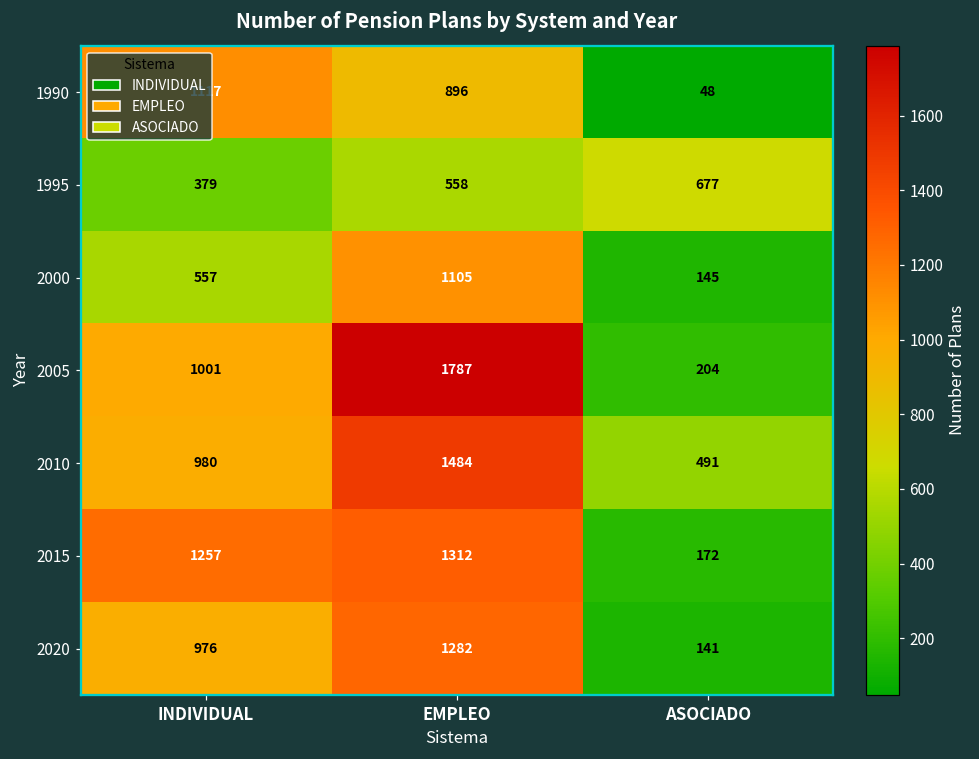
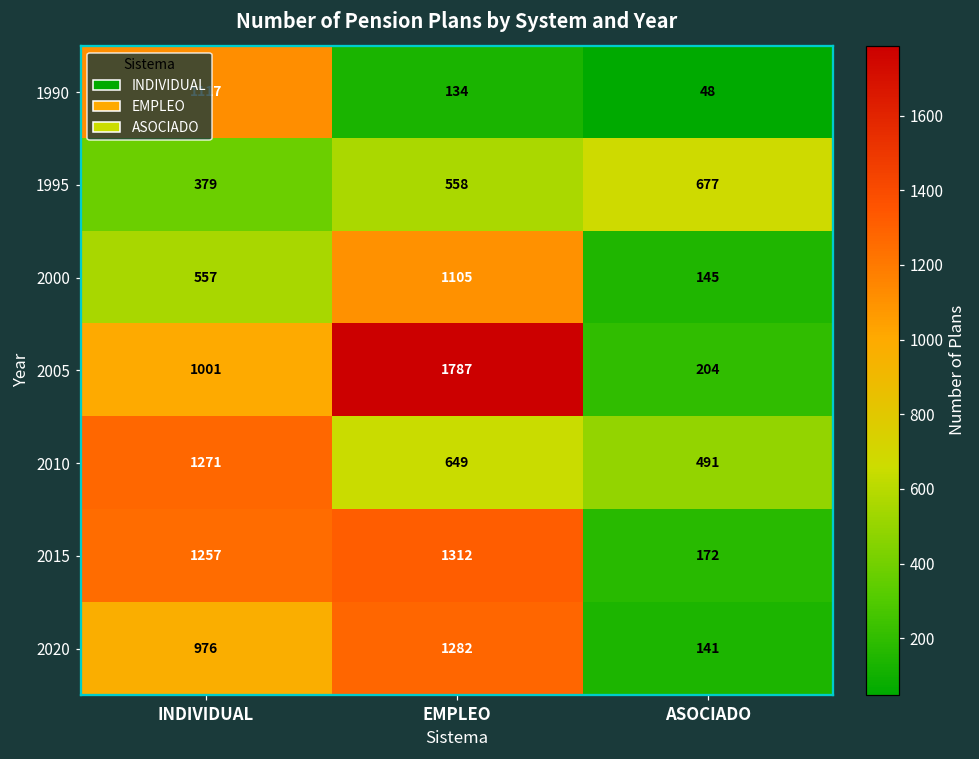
1990, EMPLEO: 896 -> 134
2010, INDIVIDUAL: 980 -> 1271
2010, EMPLEO: 1484 -> 649
